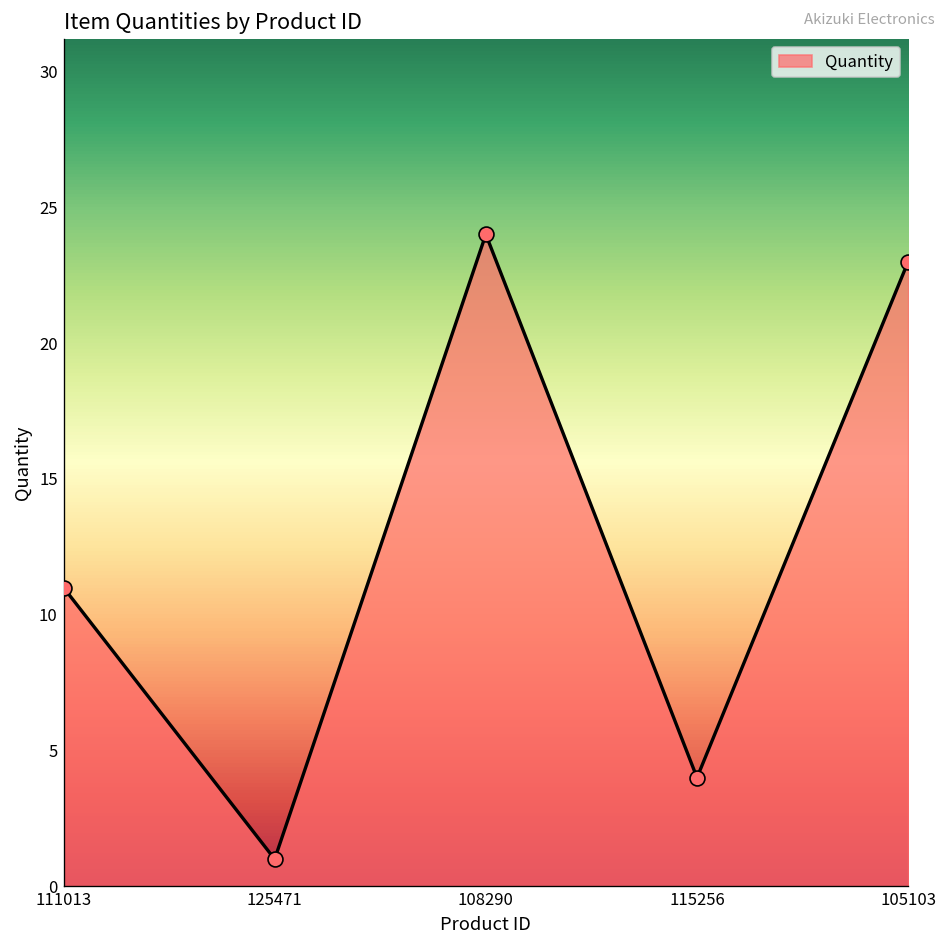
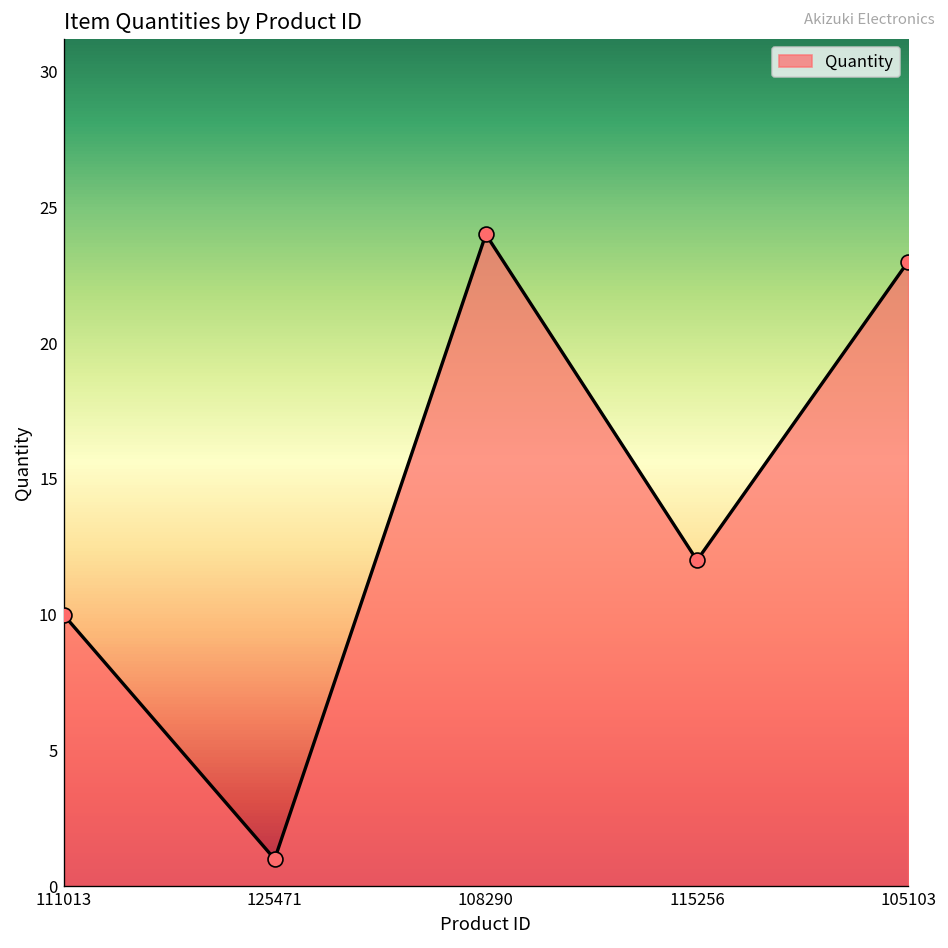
111013: 11 -> 10
115256: 4 -> 12
